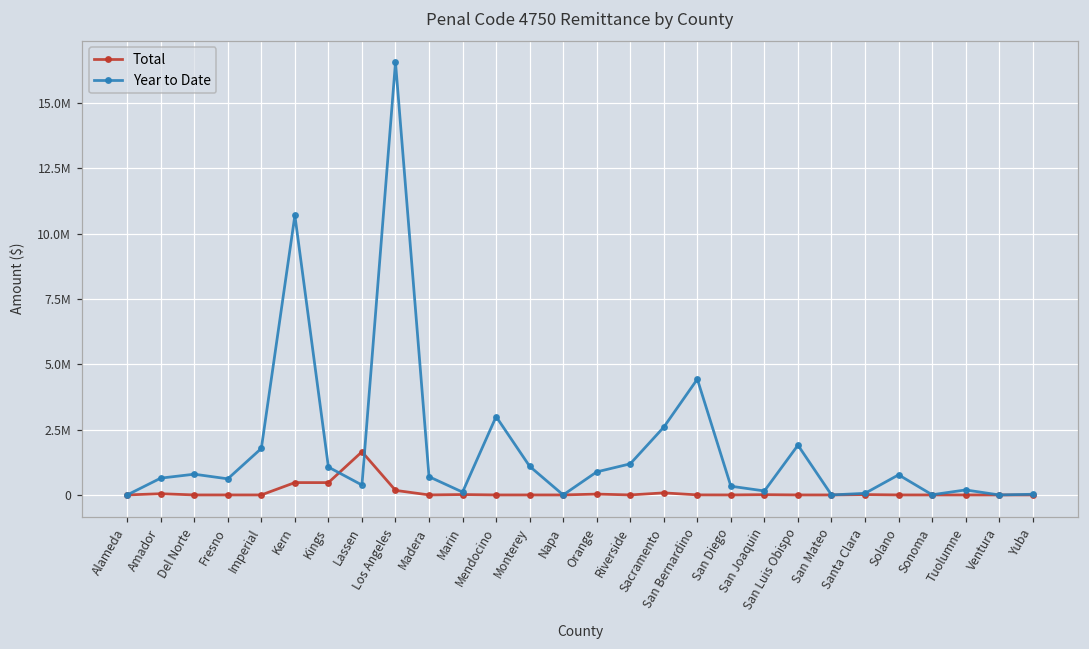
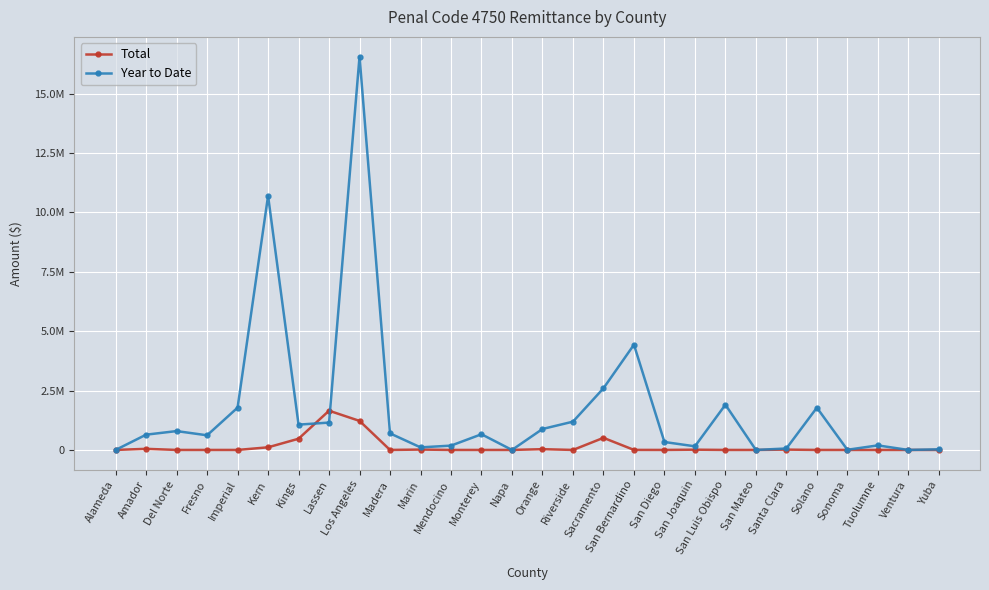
Total, Kern: 500000 -> 100000
Year to Date, Lassen: 400000 -> 1200000
Total, Los Angeles: 200000 -> 1200000
Year to Date, Mendocino: 3000000 -> 200000
Year to Date, Monterey: 1100000 -> 700000
Total, Sacramento: 100000 -> 500000
Year to Date, Solano: 800000 -> 1800000
